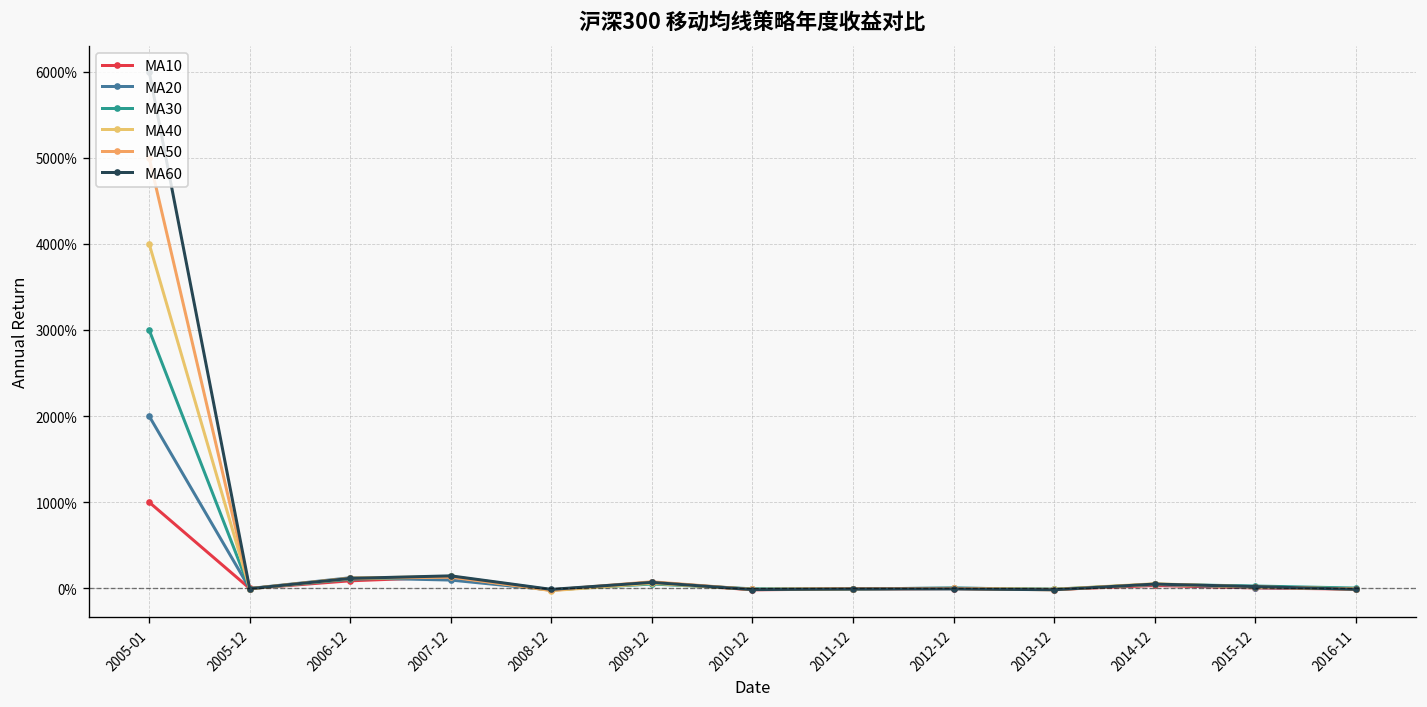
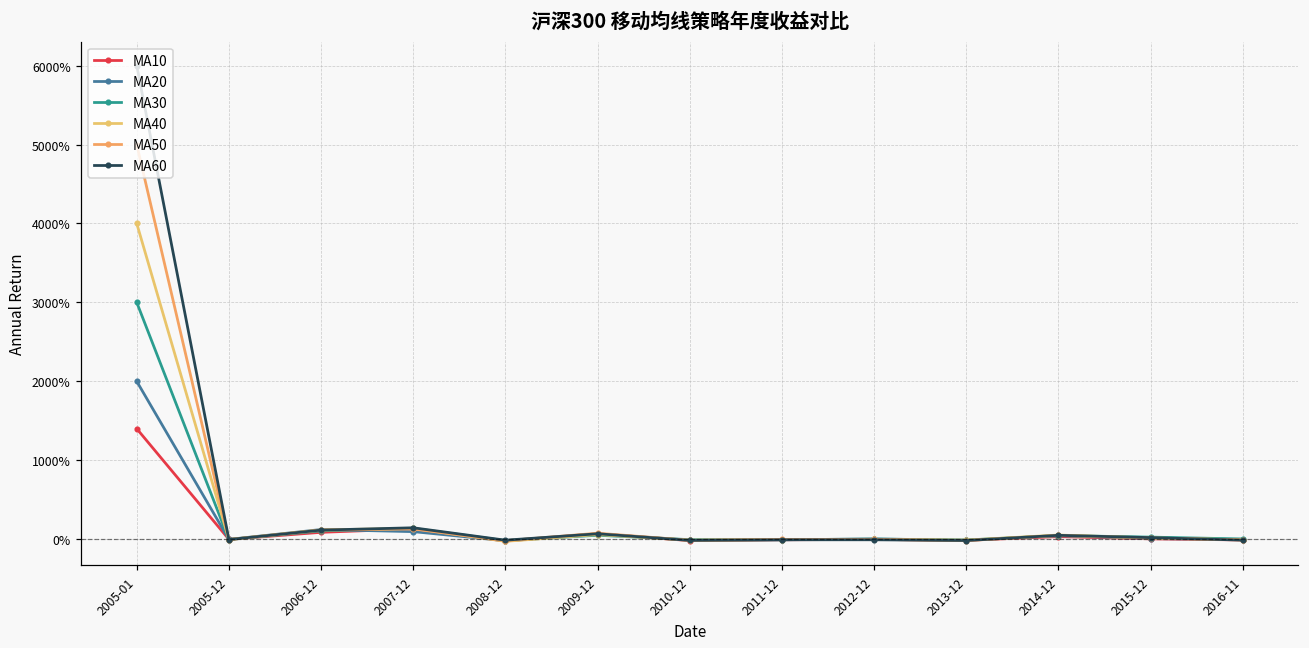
MA10, 2005-01: 1000% -> 1400%
